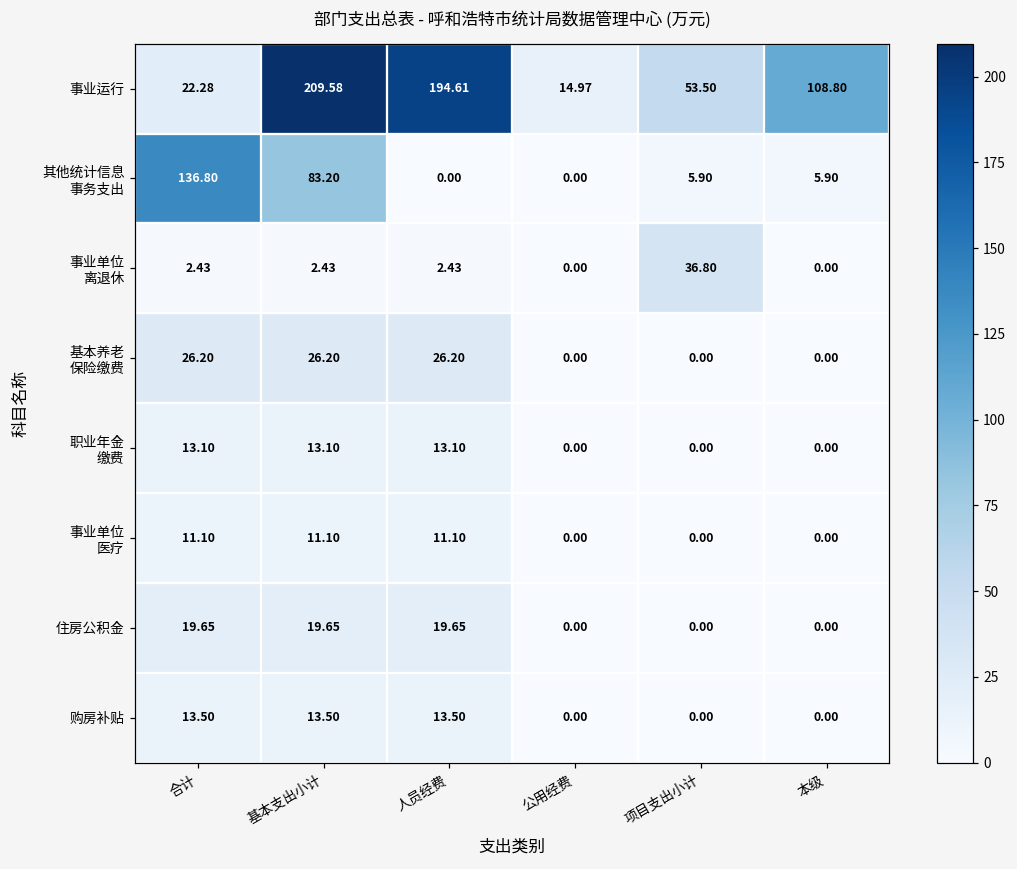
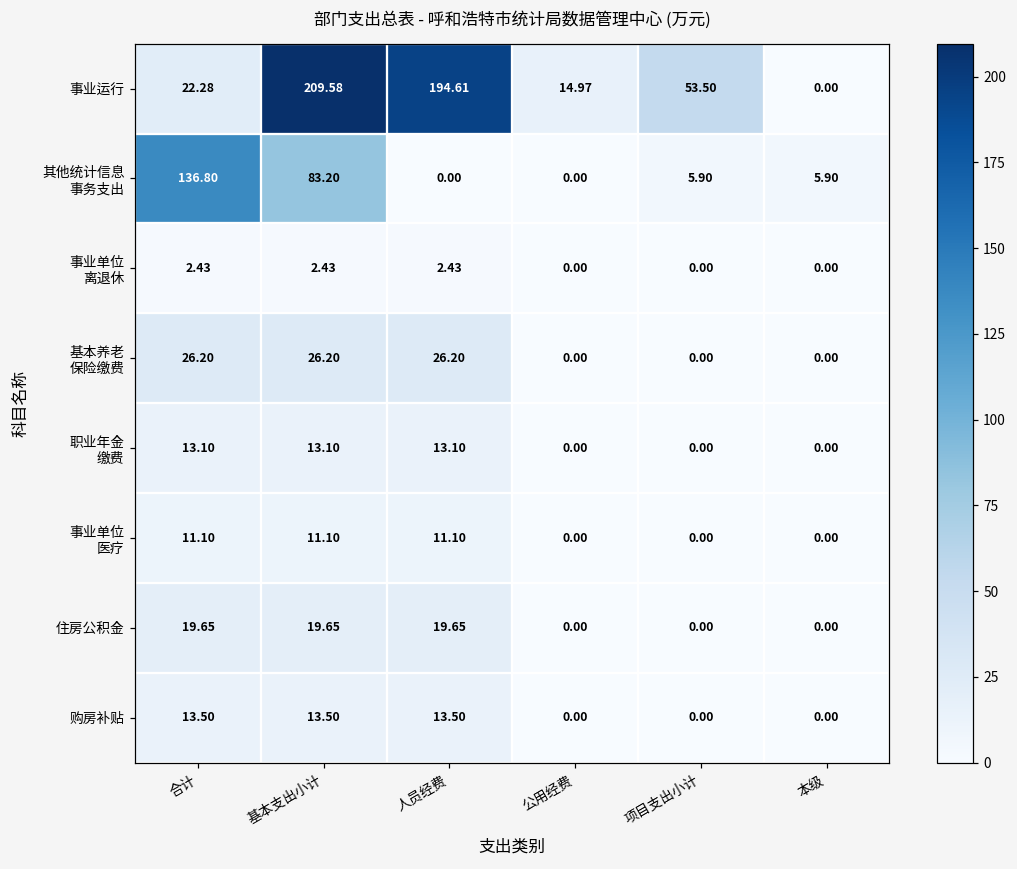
事业运行, 本级: 108.80 -> 0.00
事业单位 离退休, 项目支出小计: 36.80 -> 0.00
